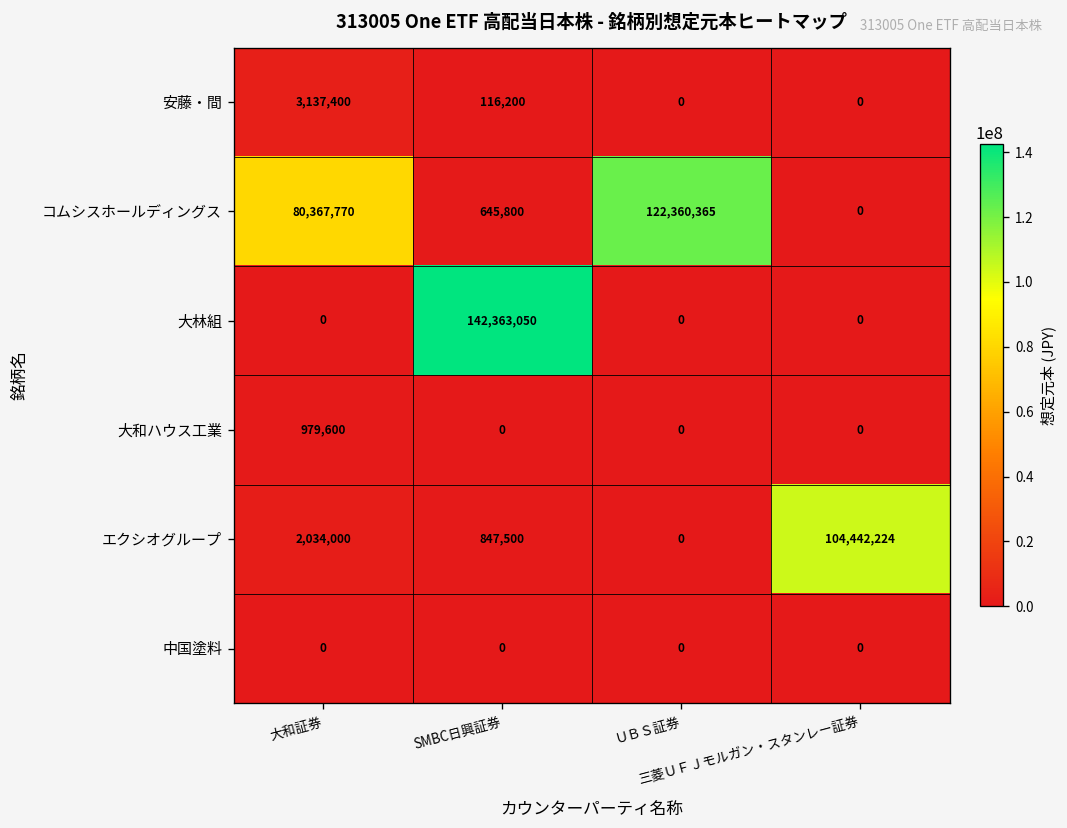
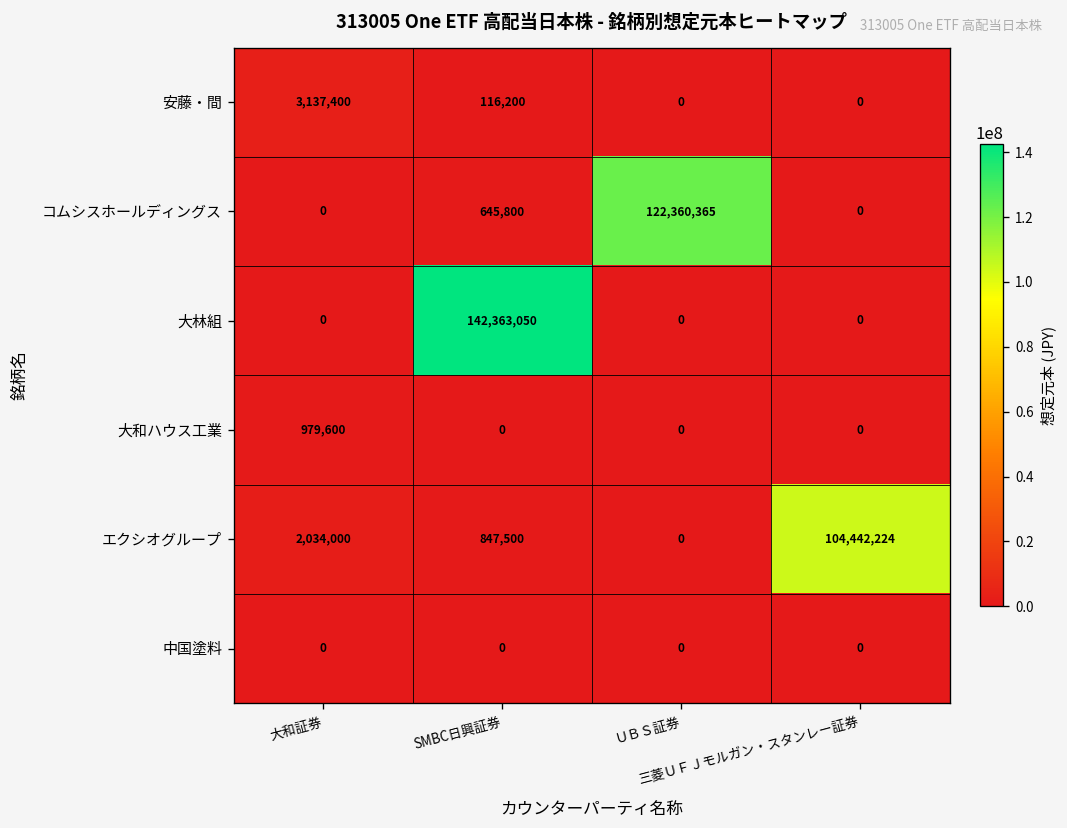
コムシスホールディングス, 大和証券: 80,367,770 -> 0
